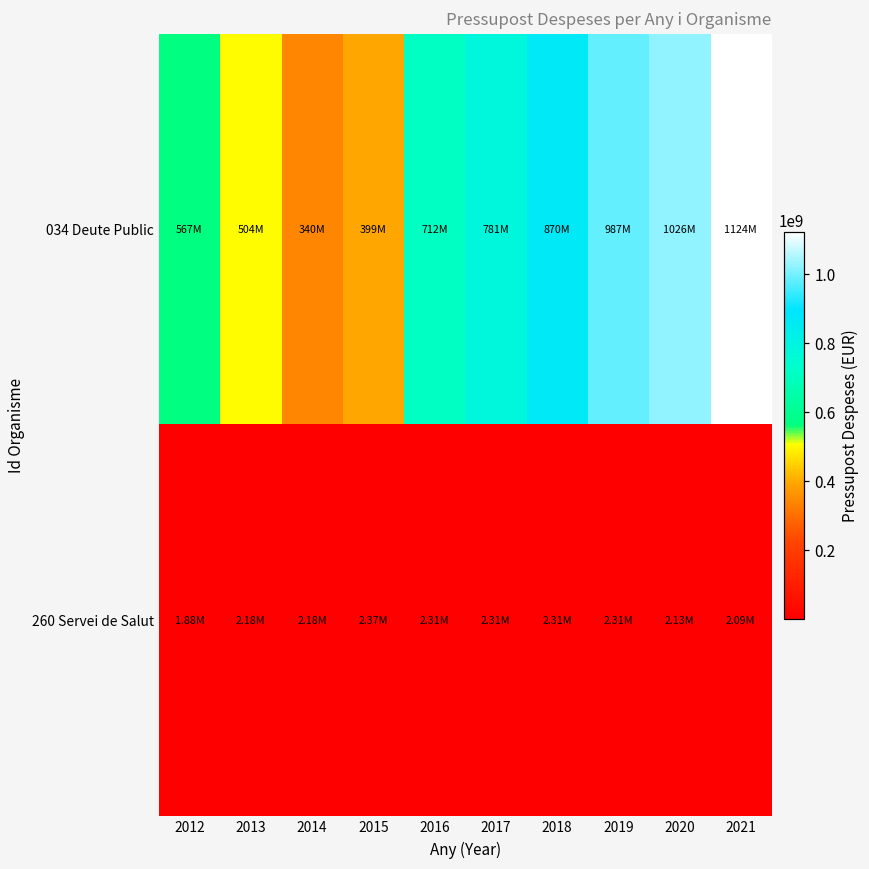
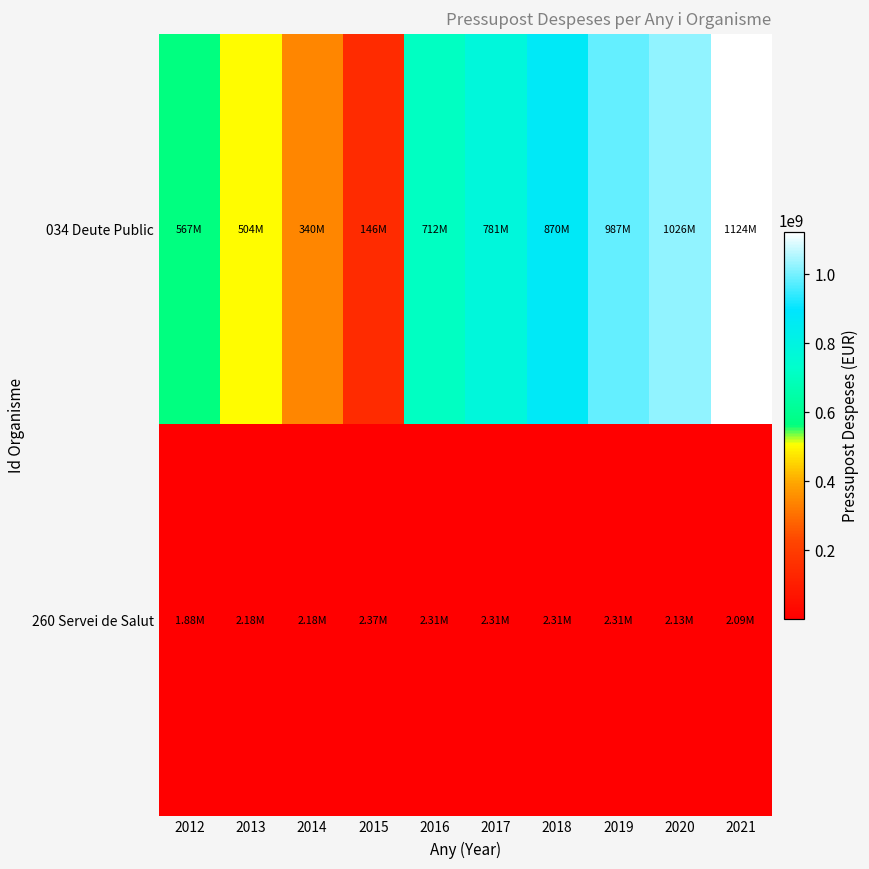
034 Deute Public, 2015: 399M -> 146M
